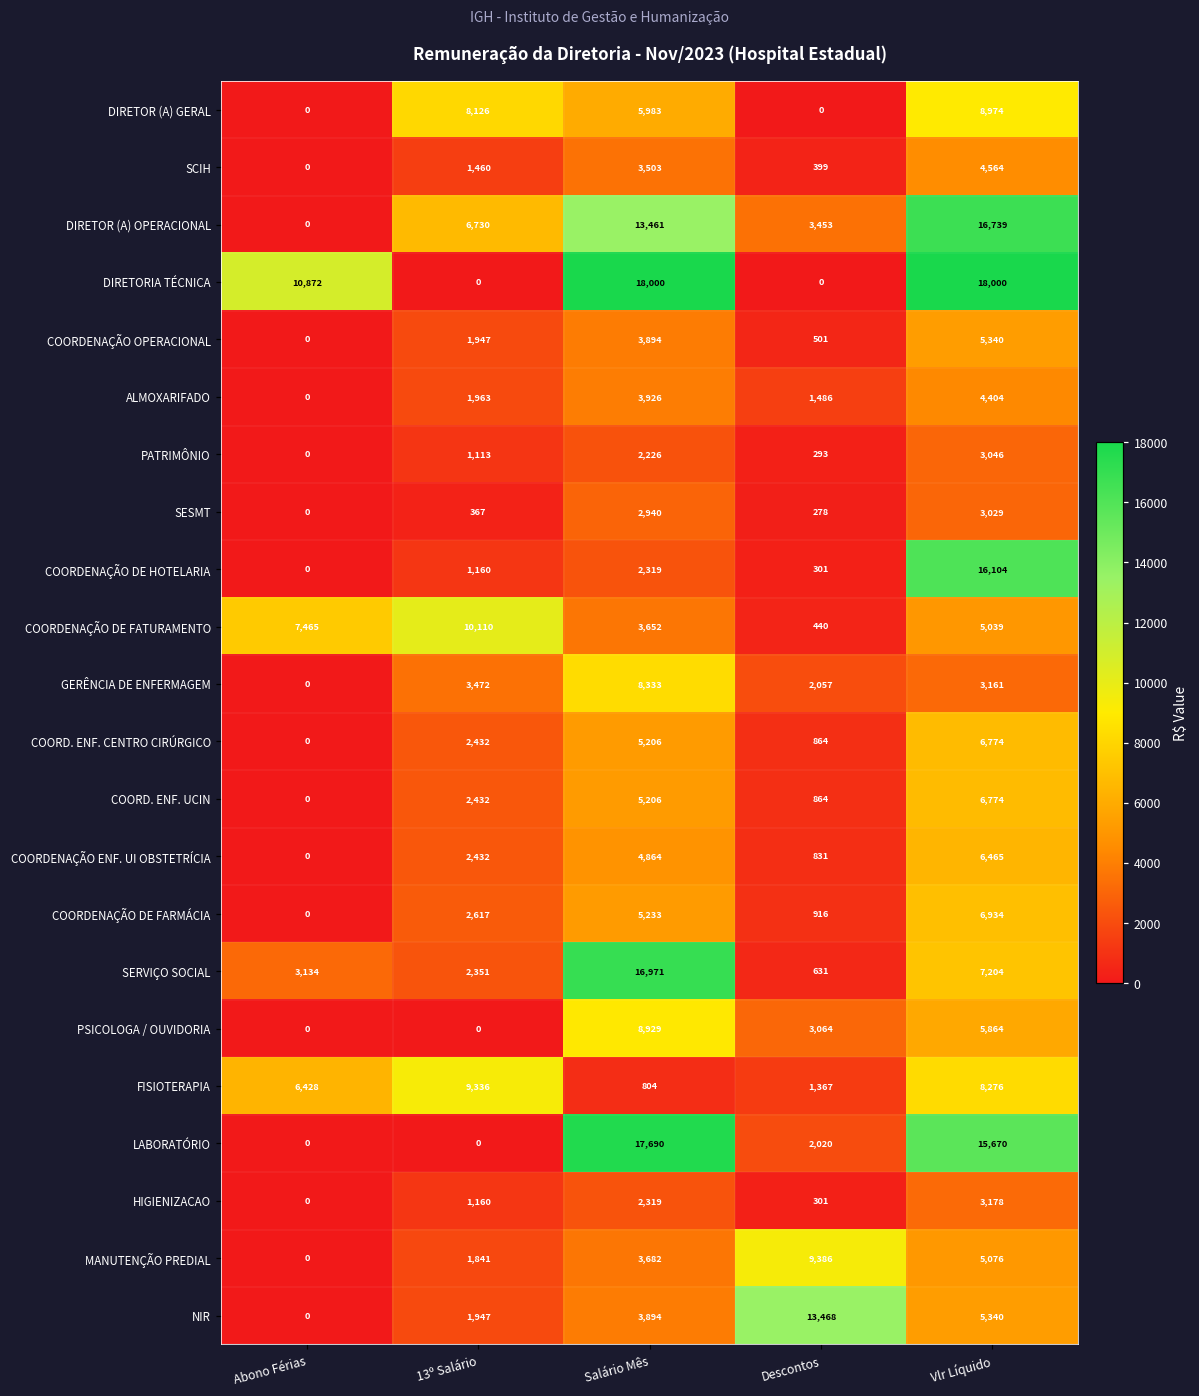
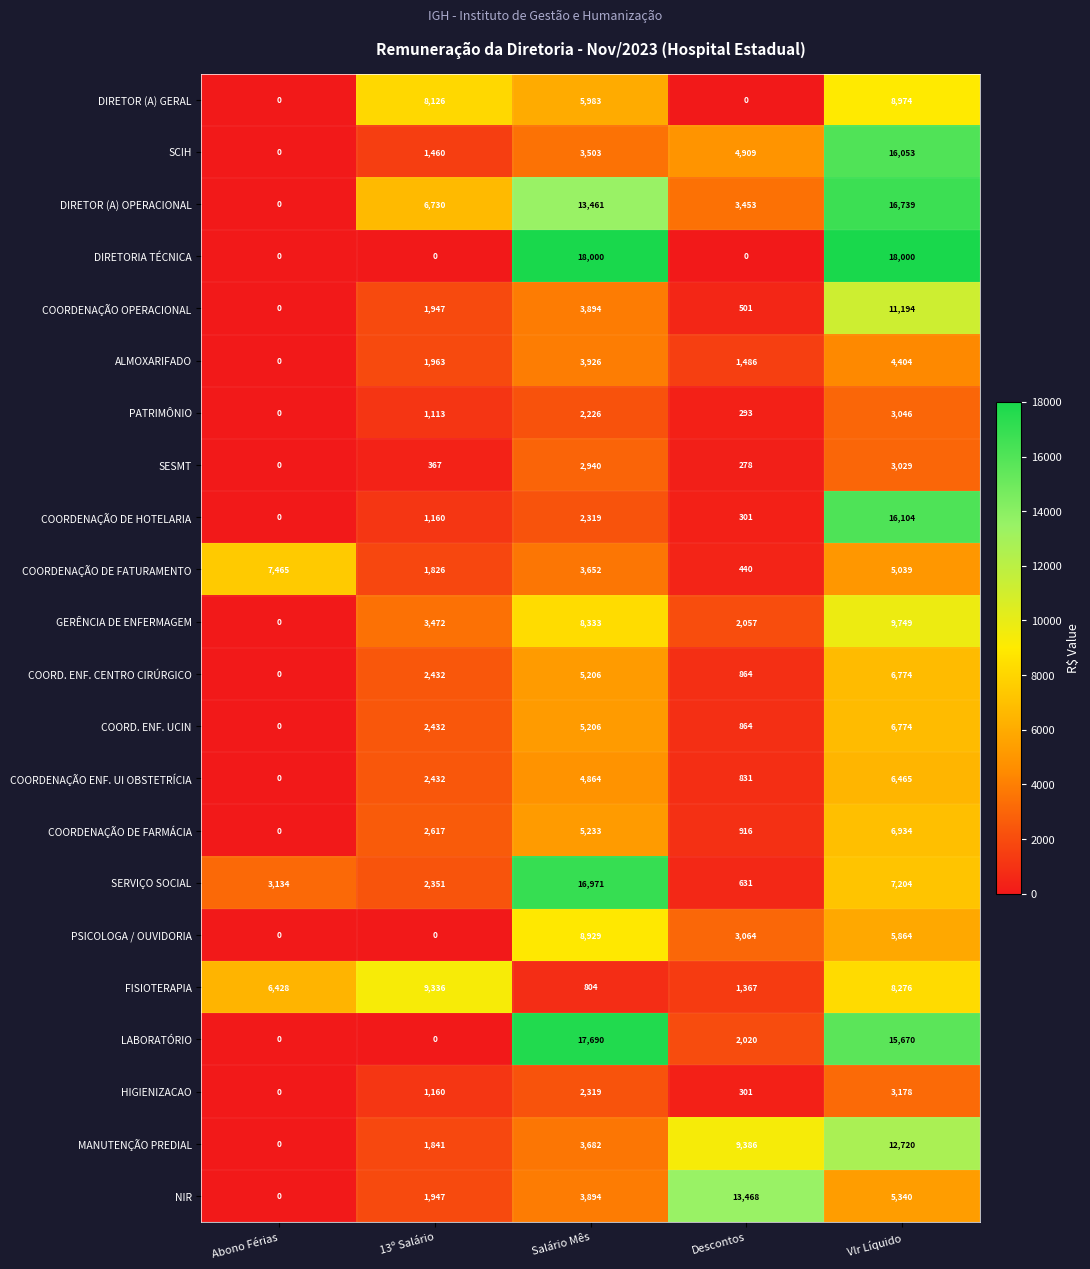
SCIH, Descontos: 399 -> 4,909
SCIH, Vlr Líquido: 4,564 -> 16,053
DIRETORIA TÉCNICA, Abono Férias: 10,872 -> 0
COORDENAÇÃO OPERACIONAL, Vlr Líquido: 5,340 -> 11,194
COORDENAÇÃO DE FATURAMENTO, 13º Salário: 10,110 -> 1,826
GERÊNCIA DE ENFERMAGEM, Vlr Líquido: 3,161 -> 9,749
MANUTENÇÃO PREDIAL, Vlr Líquido: 5,076 -> 12,720
